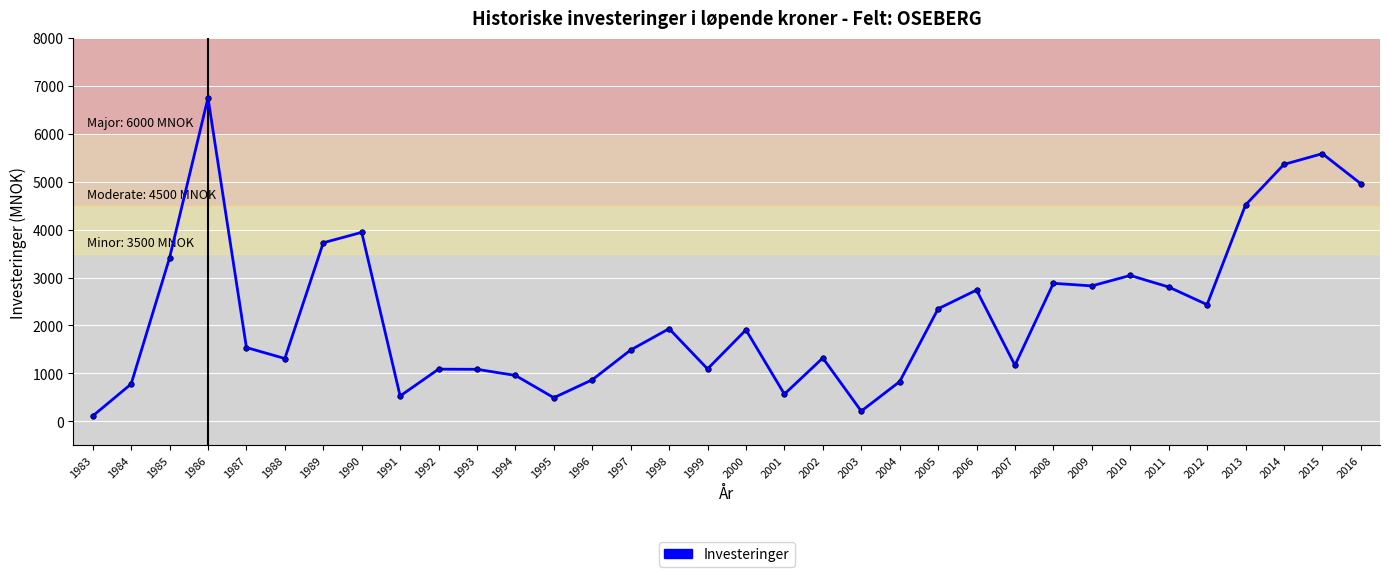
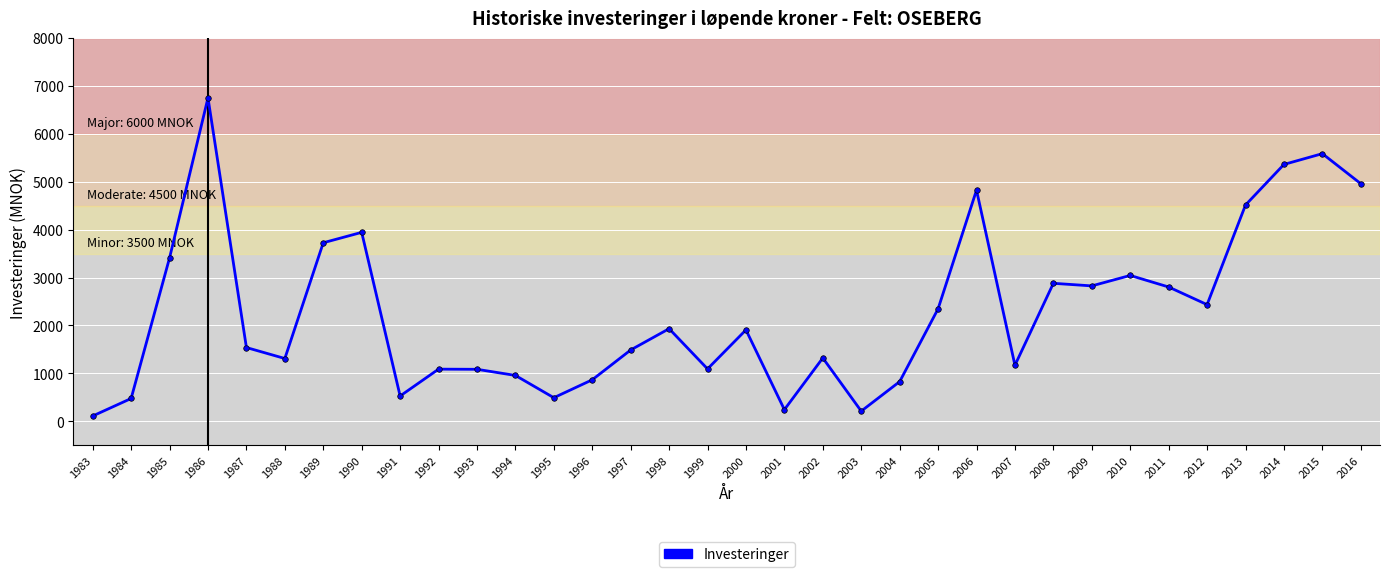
1984: 800 -> 500
2001: 600 -> 200
2006: 2700 -> 4800
